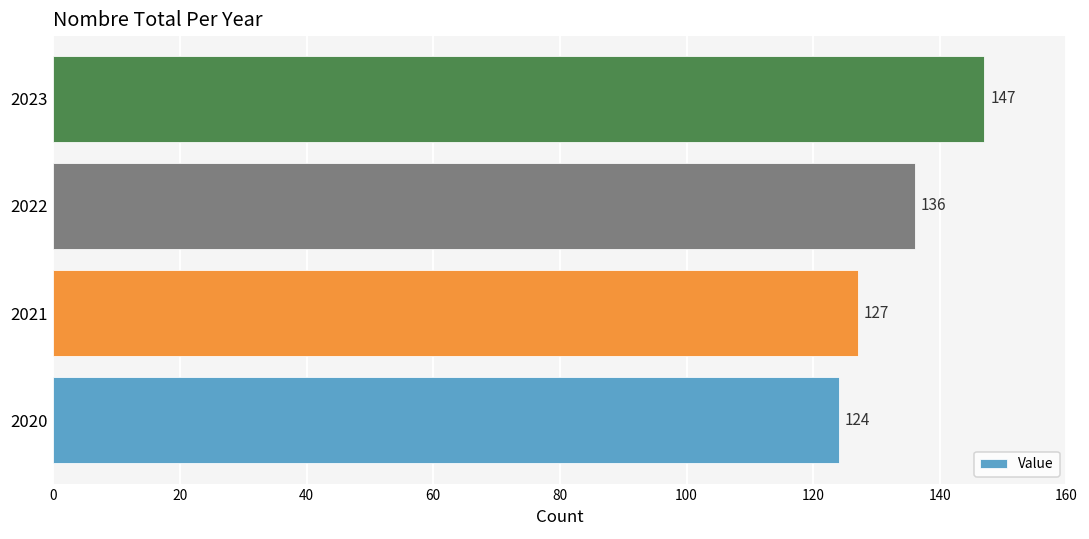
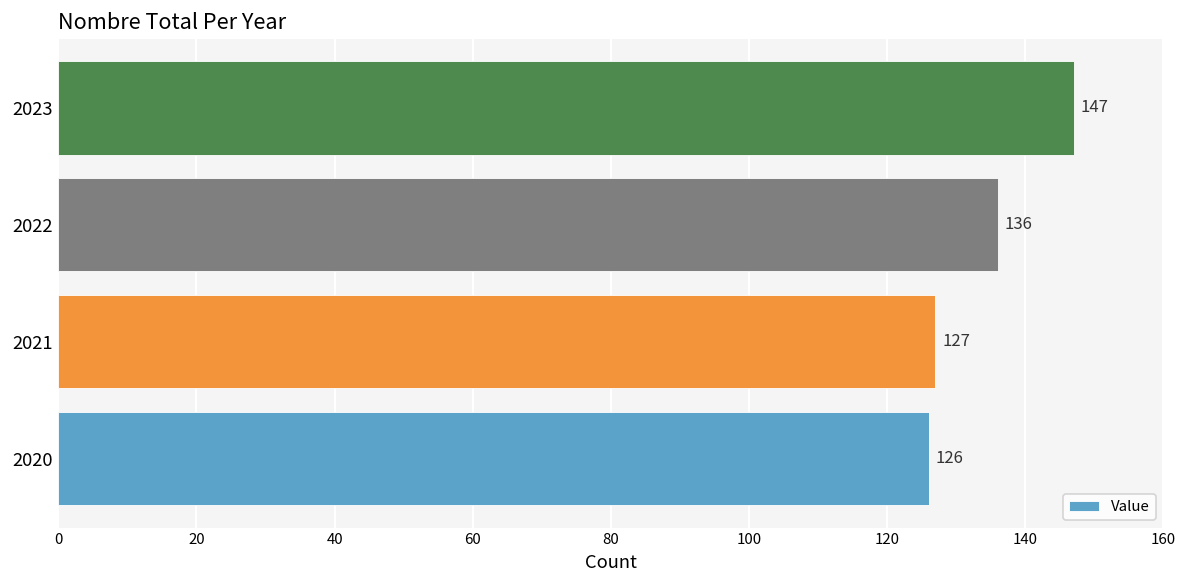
2020: 124 -> 126
